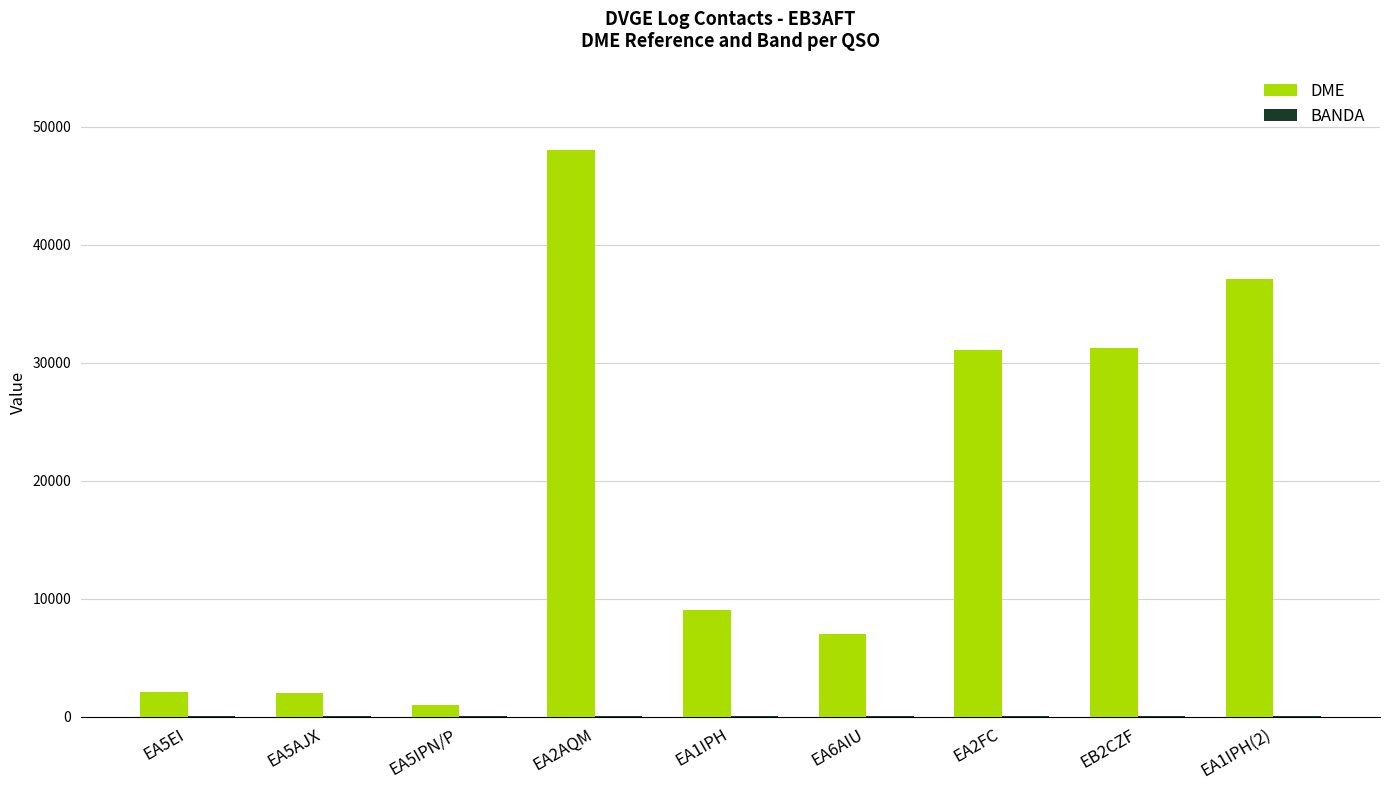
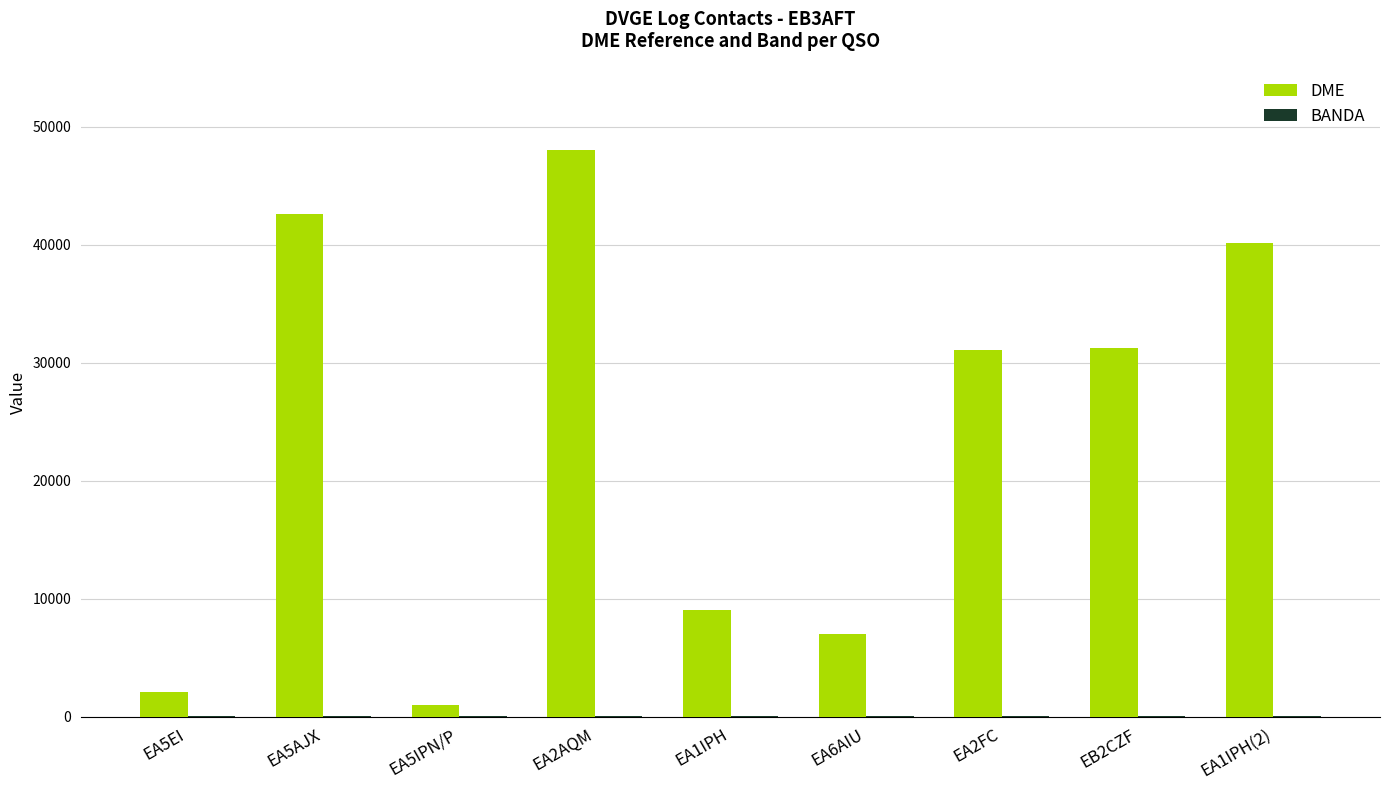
DME, EA5AJX: 2000 -> 42700
DME, EA1IPH(2): 37100 -> 40200
